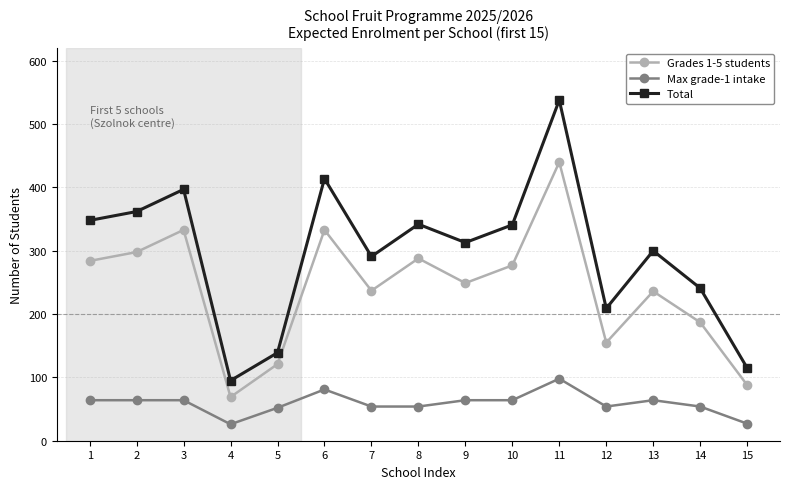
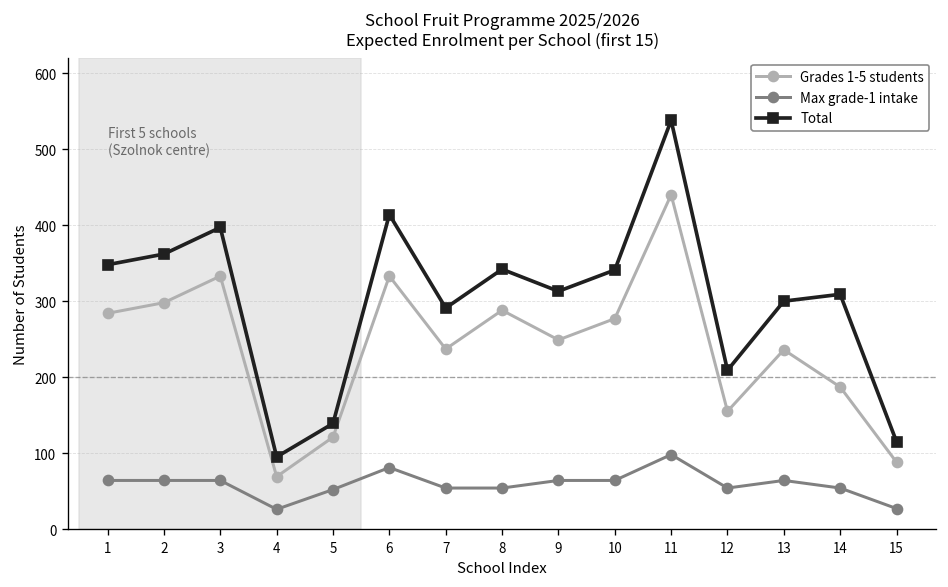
Total, 14: 240 -> 310
